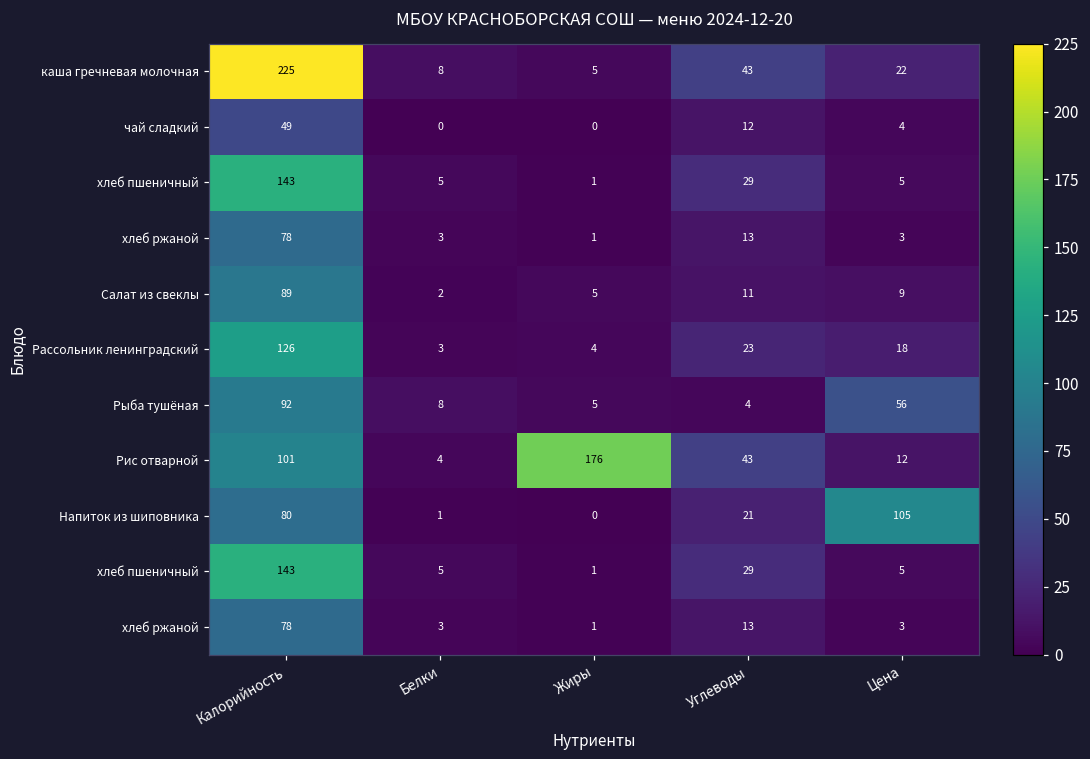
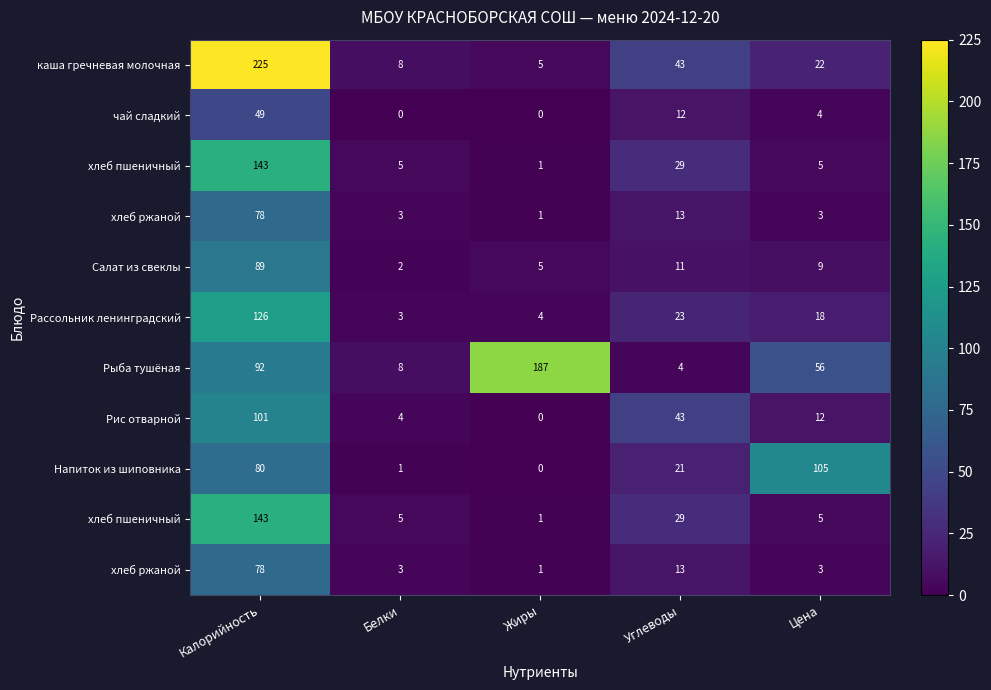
Рыба тушёная, Жиры: 5 -> 187
Рис отварной, Жиры: 176 -> 0
